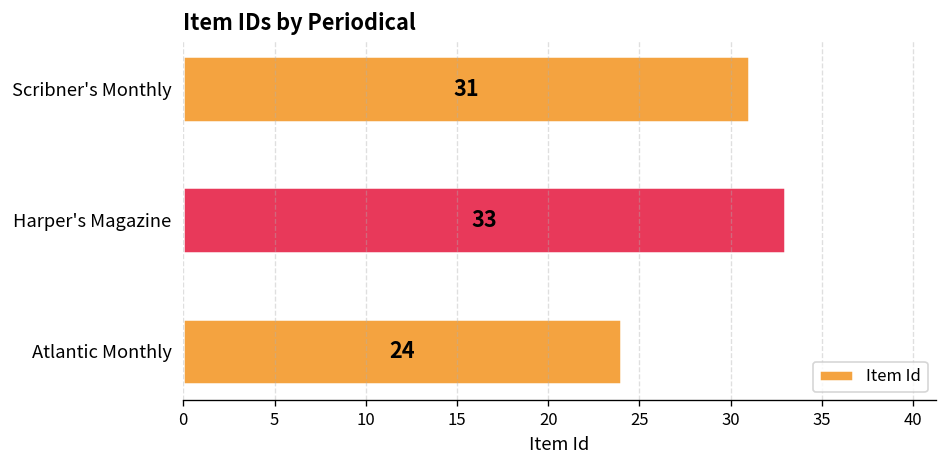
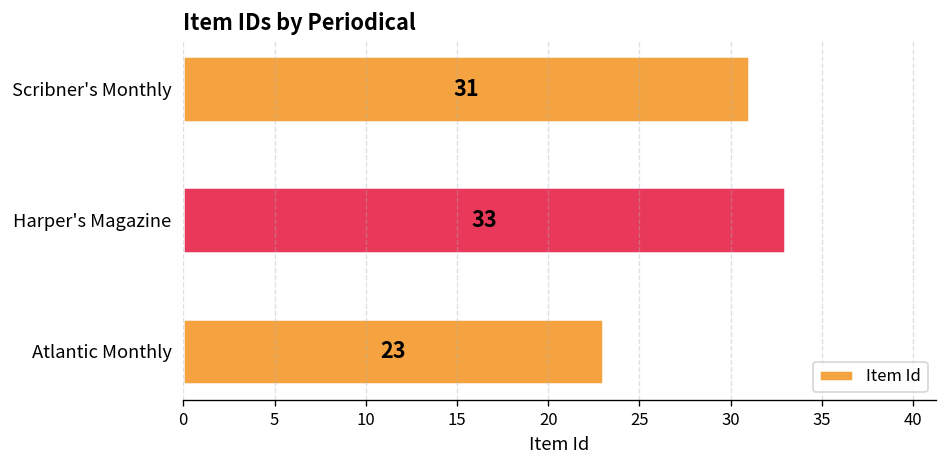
Atlantic Monthly: 24 -> 23
